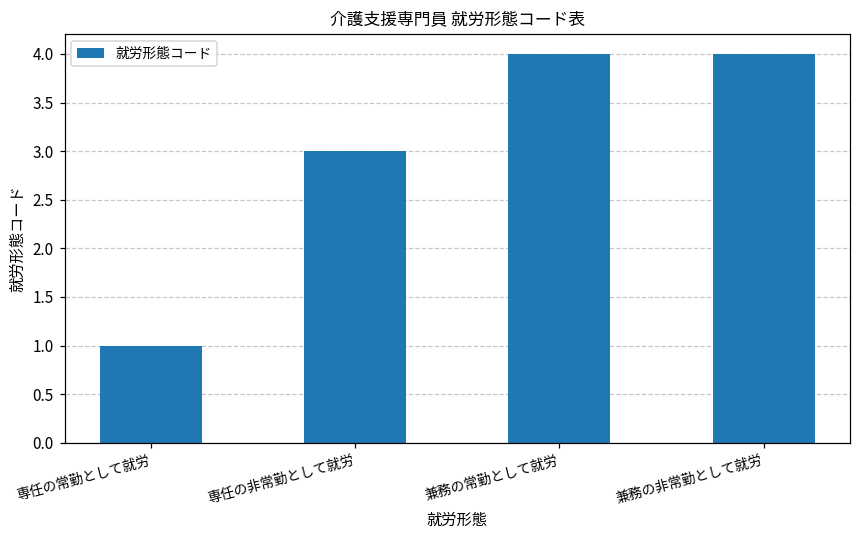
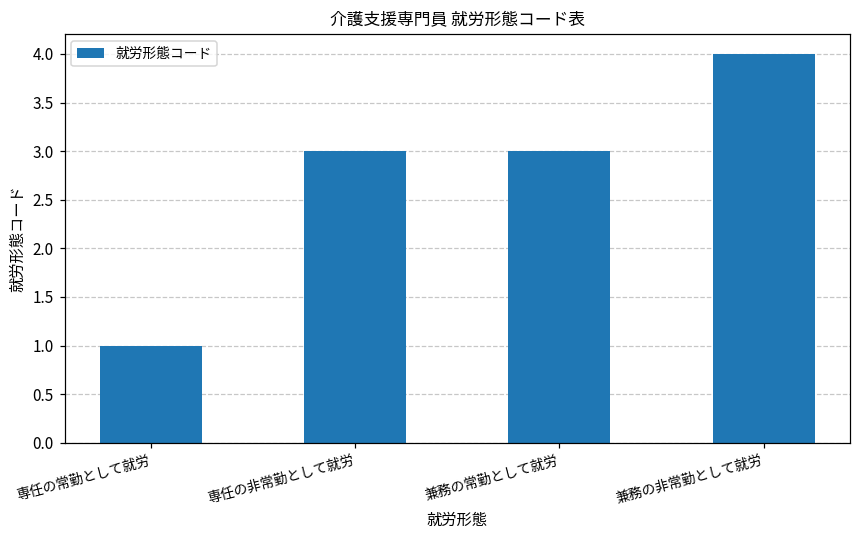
兼務の常勤として就労: 4 -> 3
